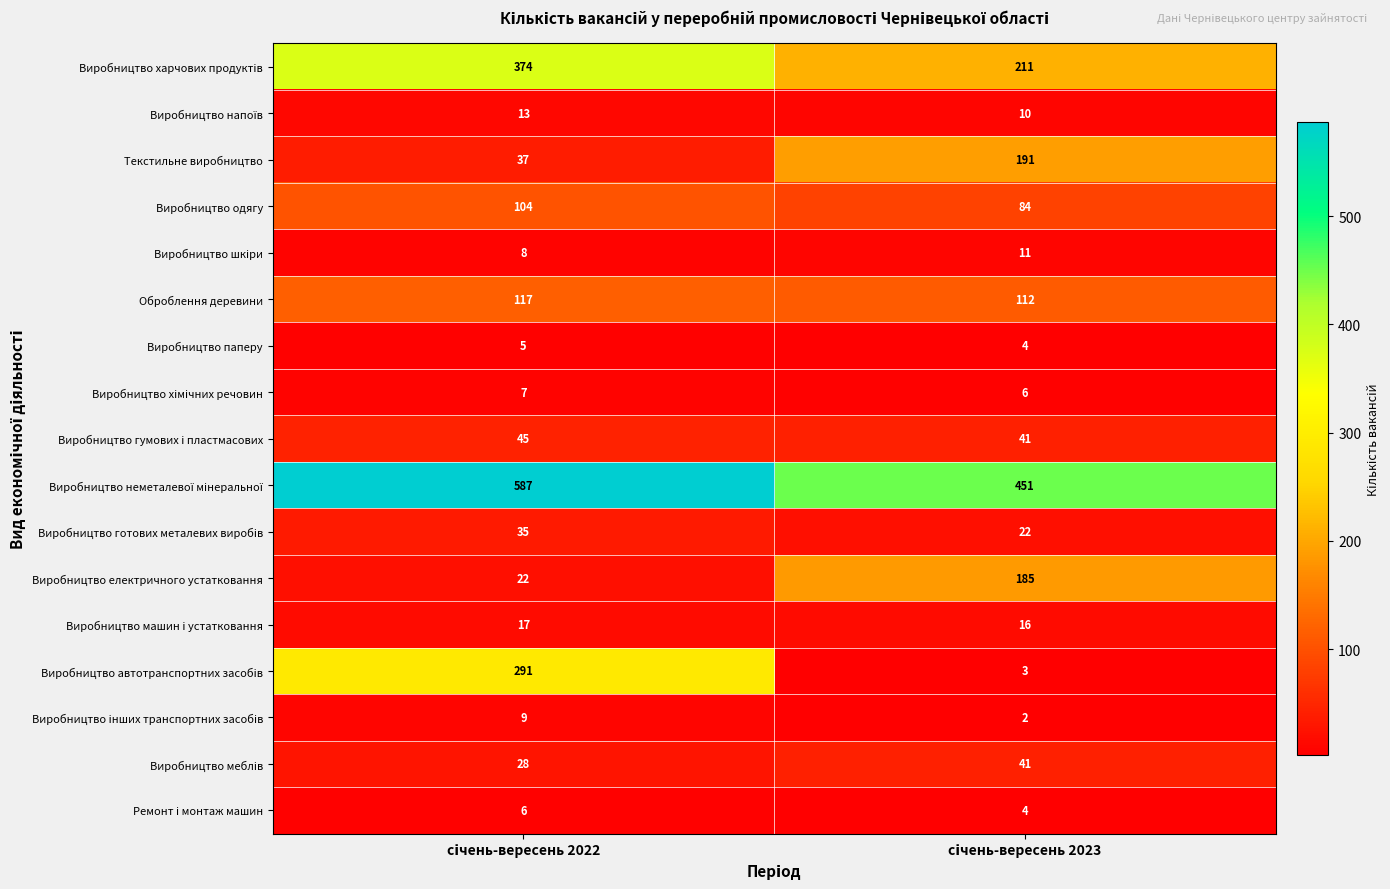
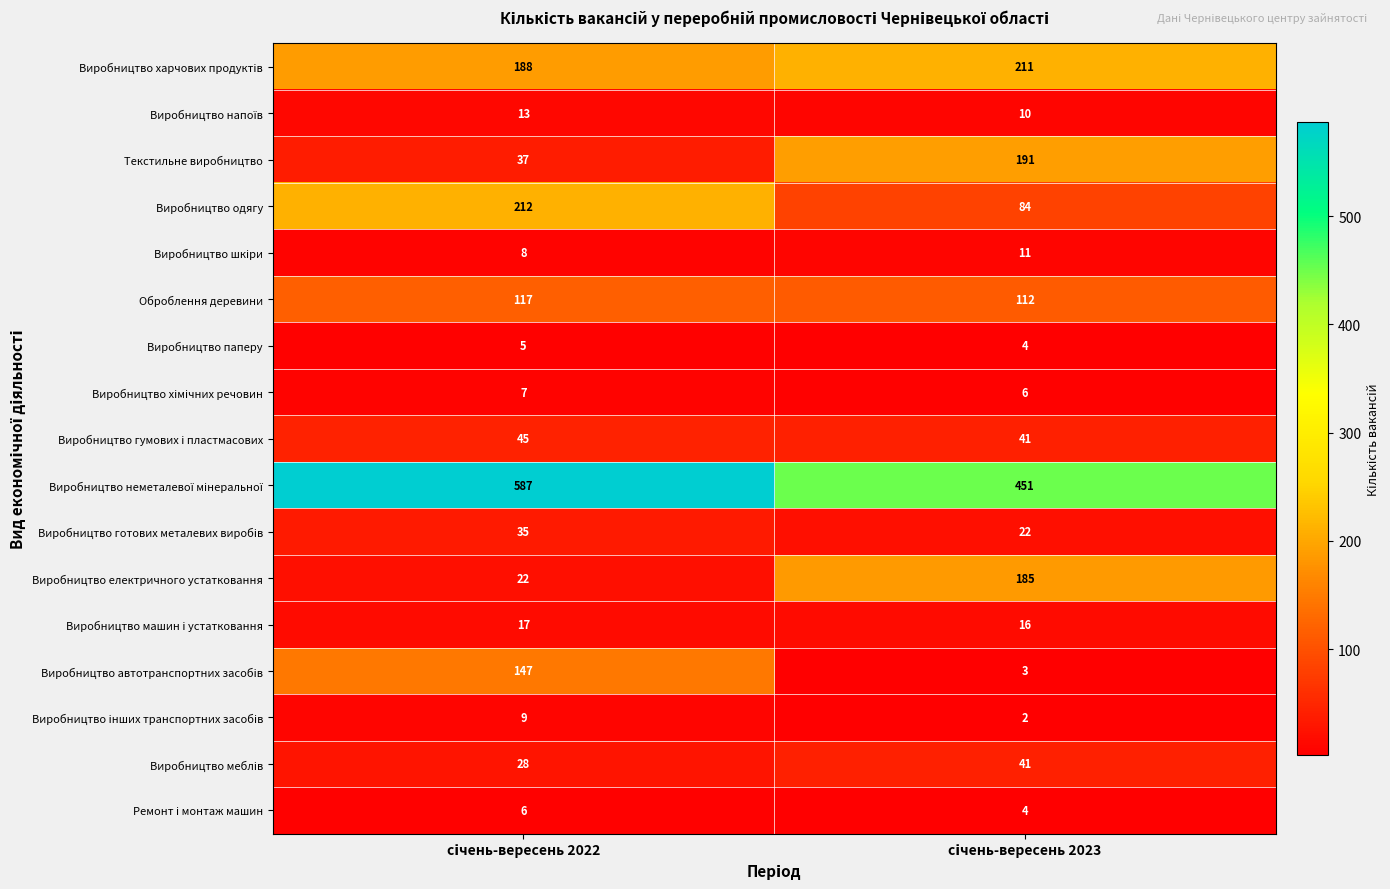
Виробництво харчових продуктів, січень-вересень 2022: 374 -> 188
Виробництво одягу, січень-вересень 2022: 104 -> 212
Виробництво автотранспортних засобів, січень-вересень 2022: 291 -> 147
